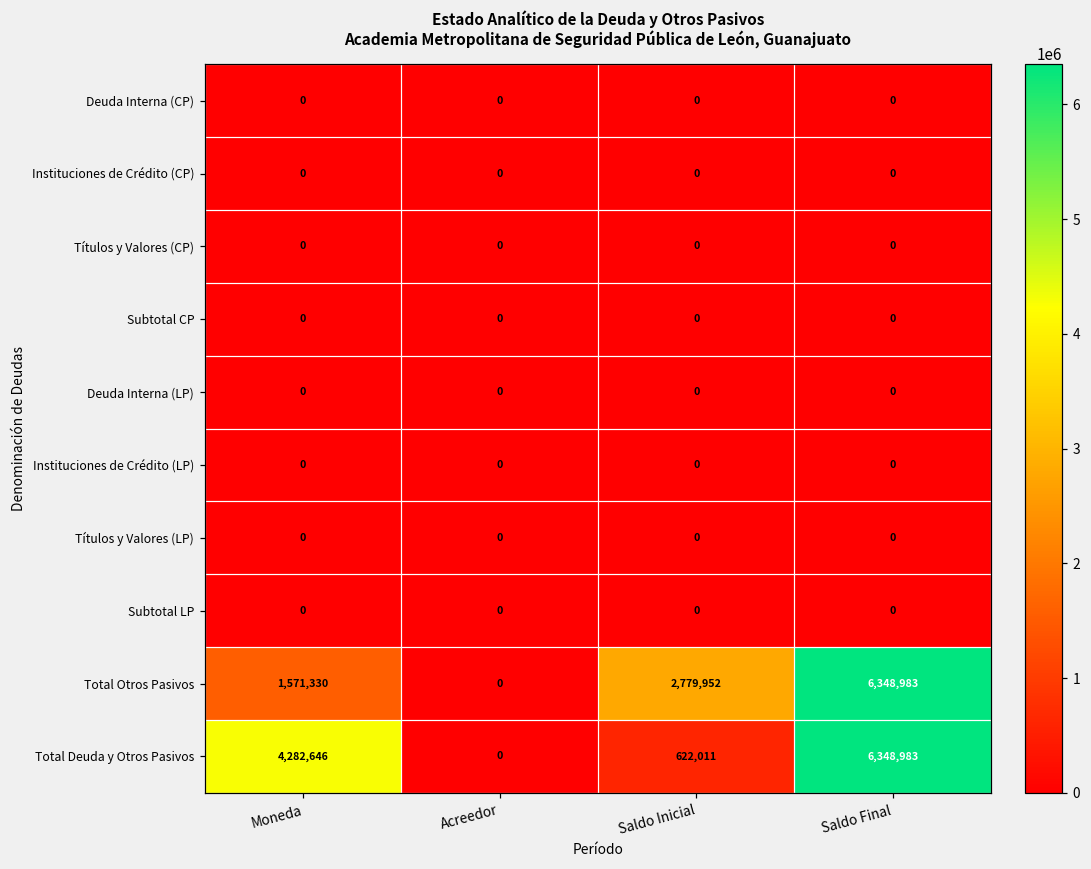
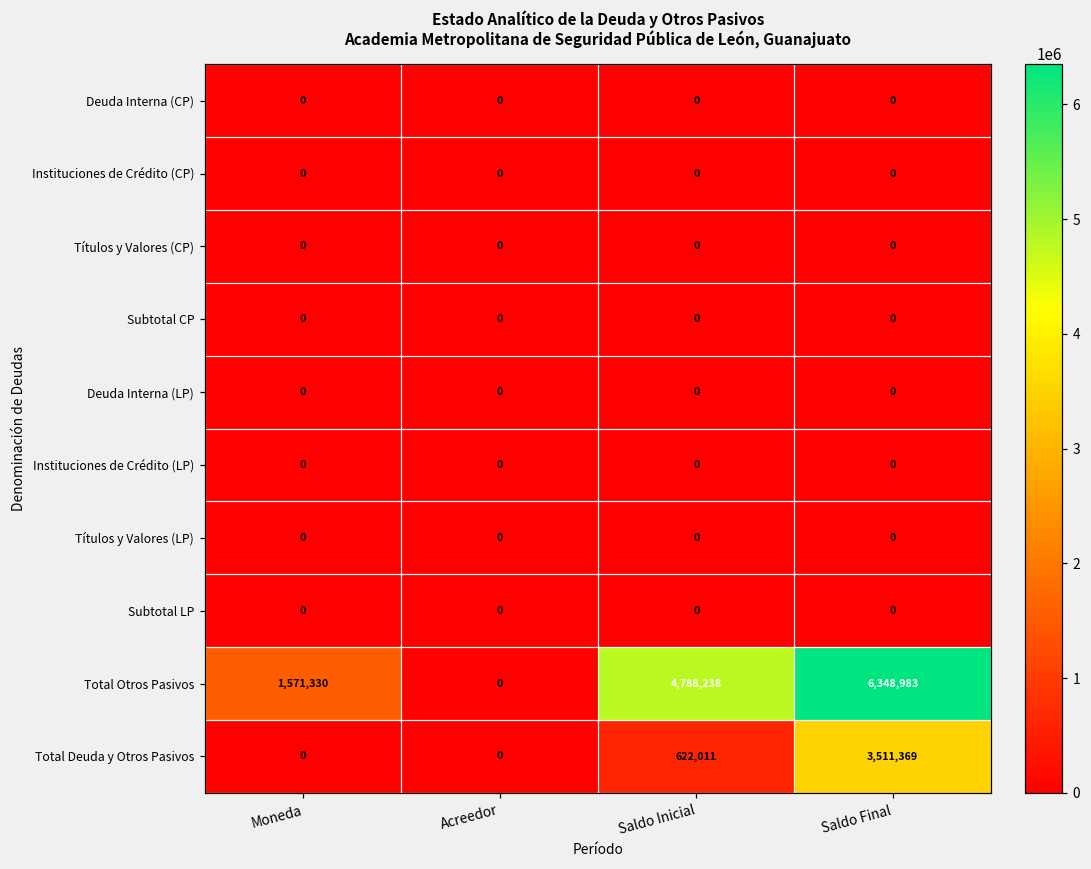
Total Otros Pasivos, Saldo Inicial: 2,779,952 -> 4,788,238
Total Deuda y Otros Pasivos, Moneda: 4,282,646 -> 0
Total Deuda y Otros Pasivos, Saldo Final: 6,348,983 -> 3,511,369
